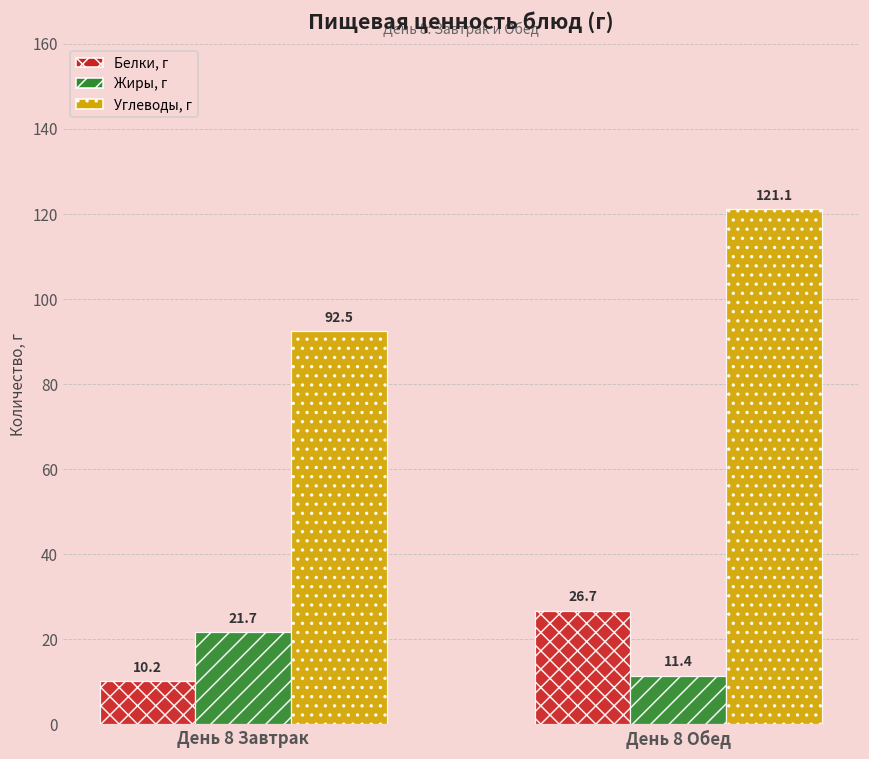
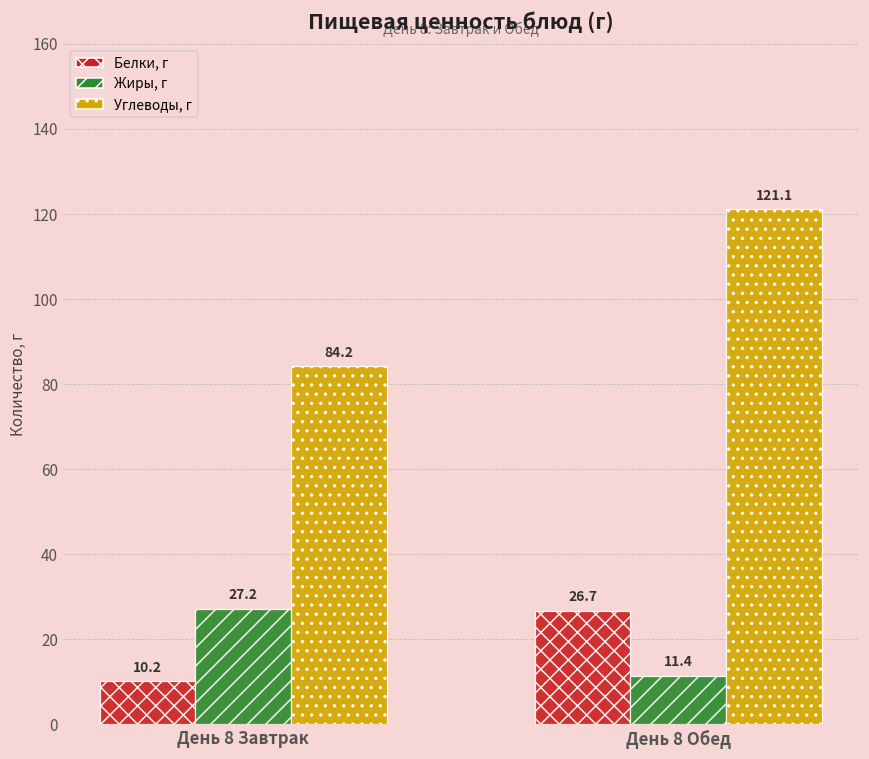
Жиры, г, День 8 Завтрак: 21.7 -> 27.2
Углеводы, г, День 8 Завтрак: 92.5 -> 84.2
